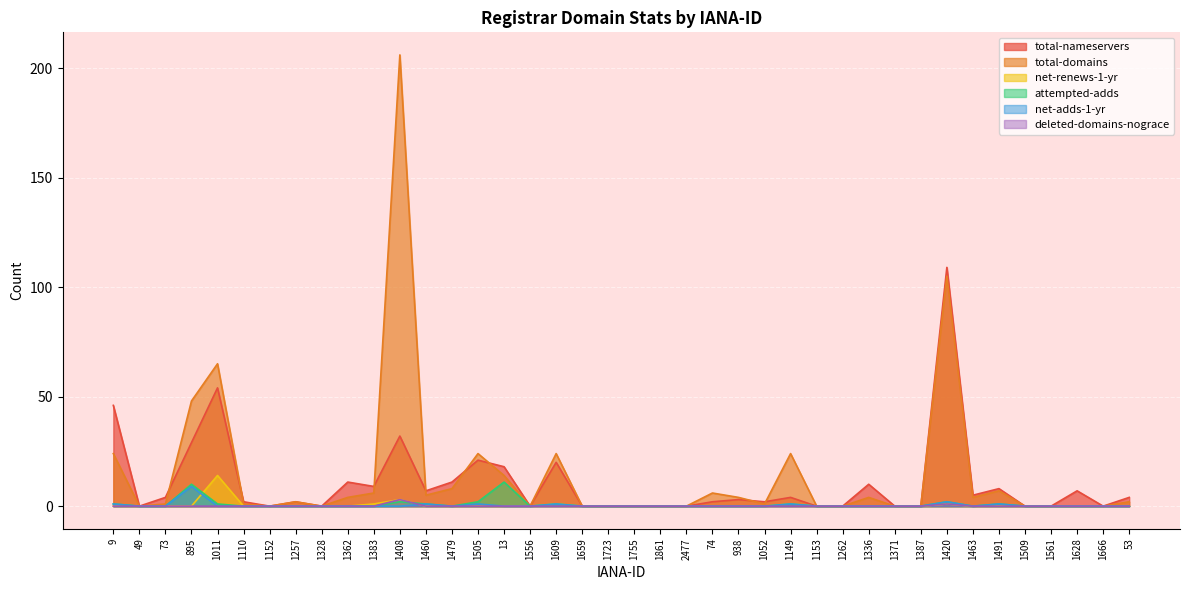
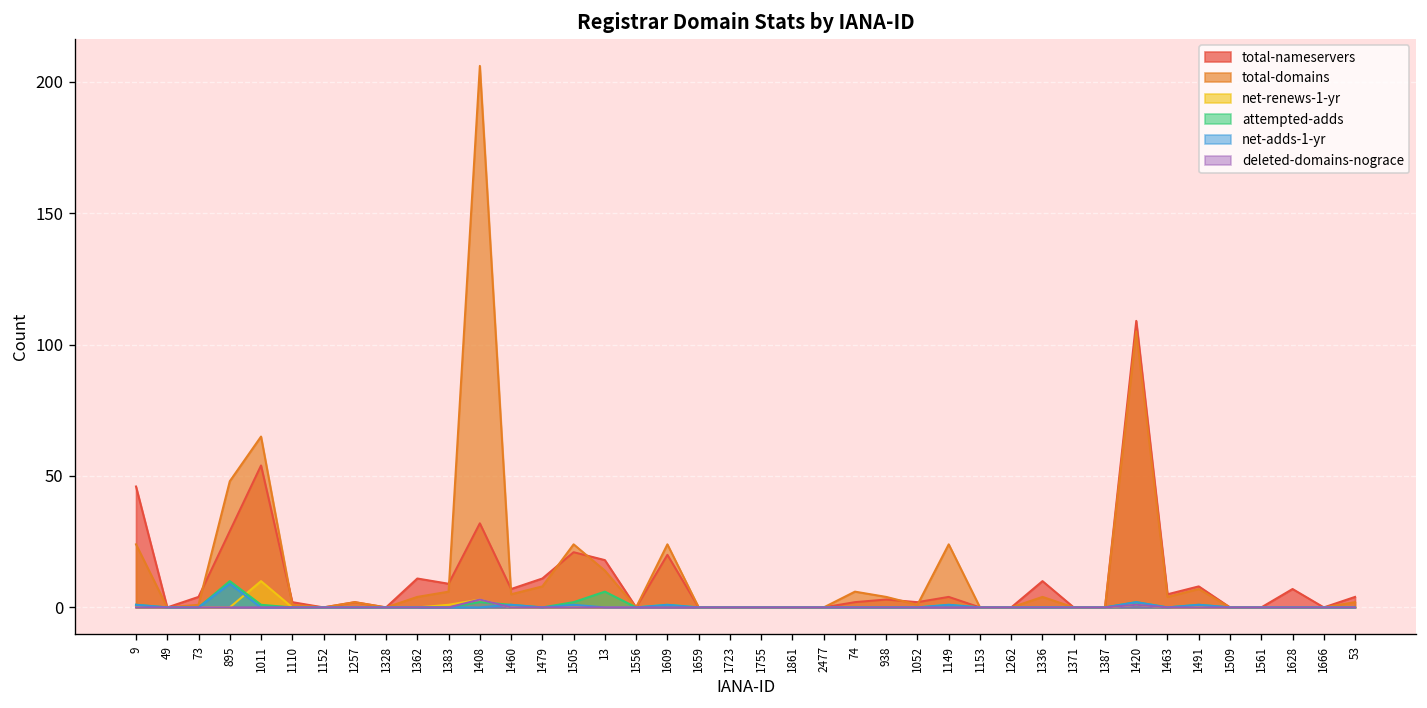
net-renews-1-yr, 1011: 14 -> 10
attempted-adds, 13: 11 -> 6
